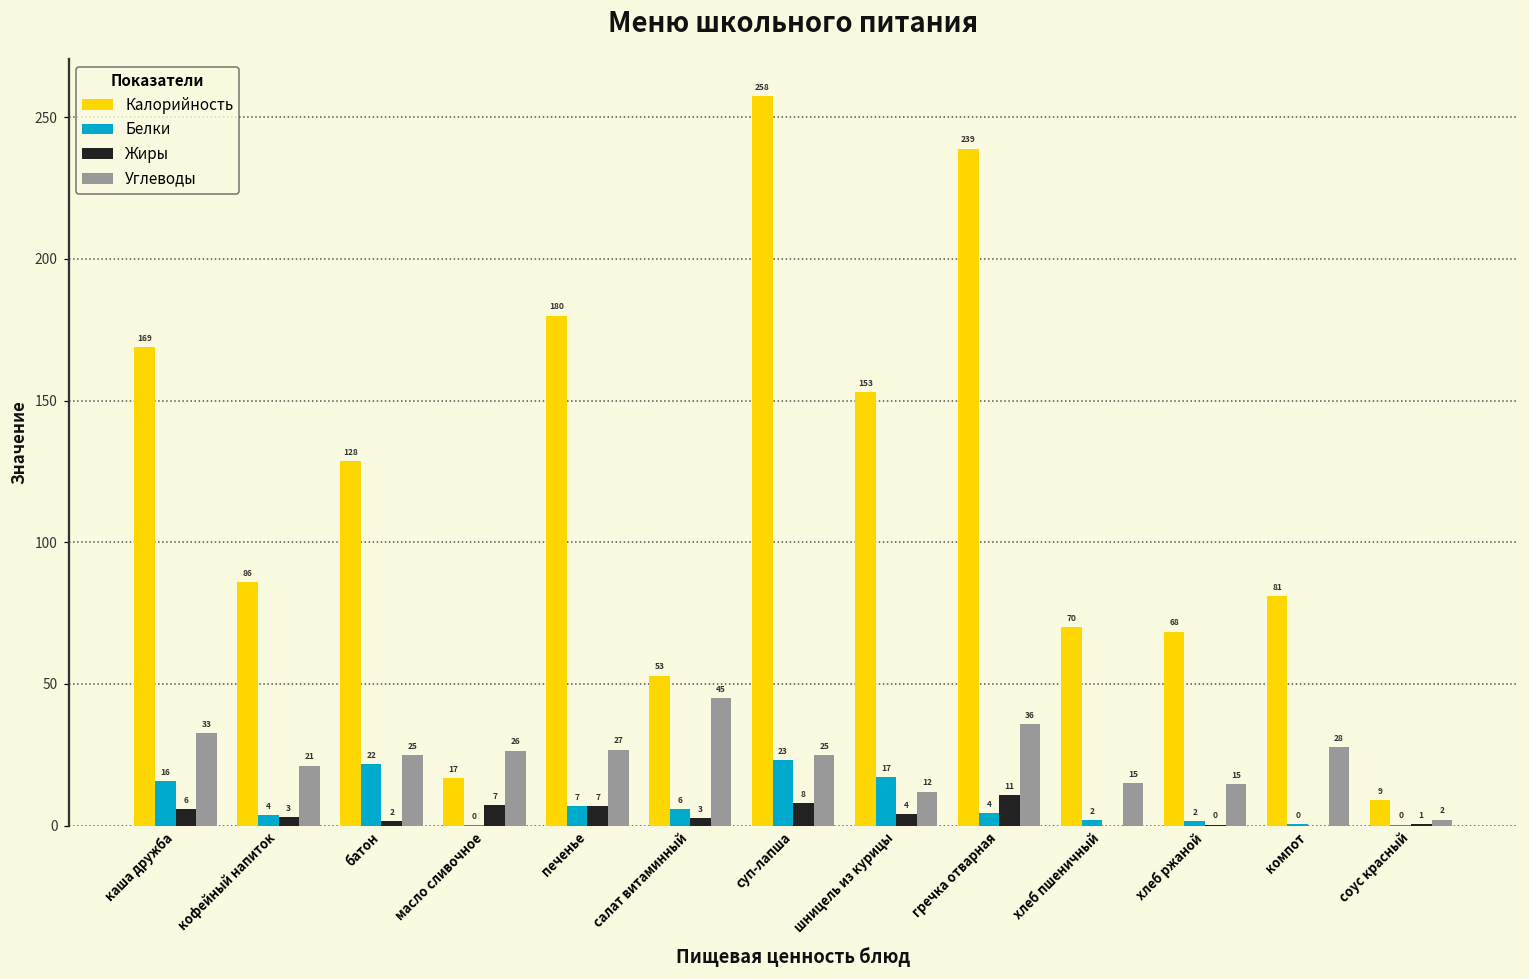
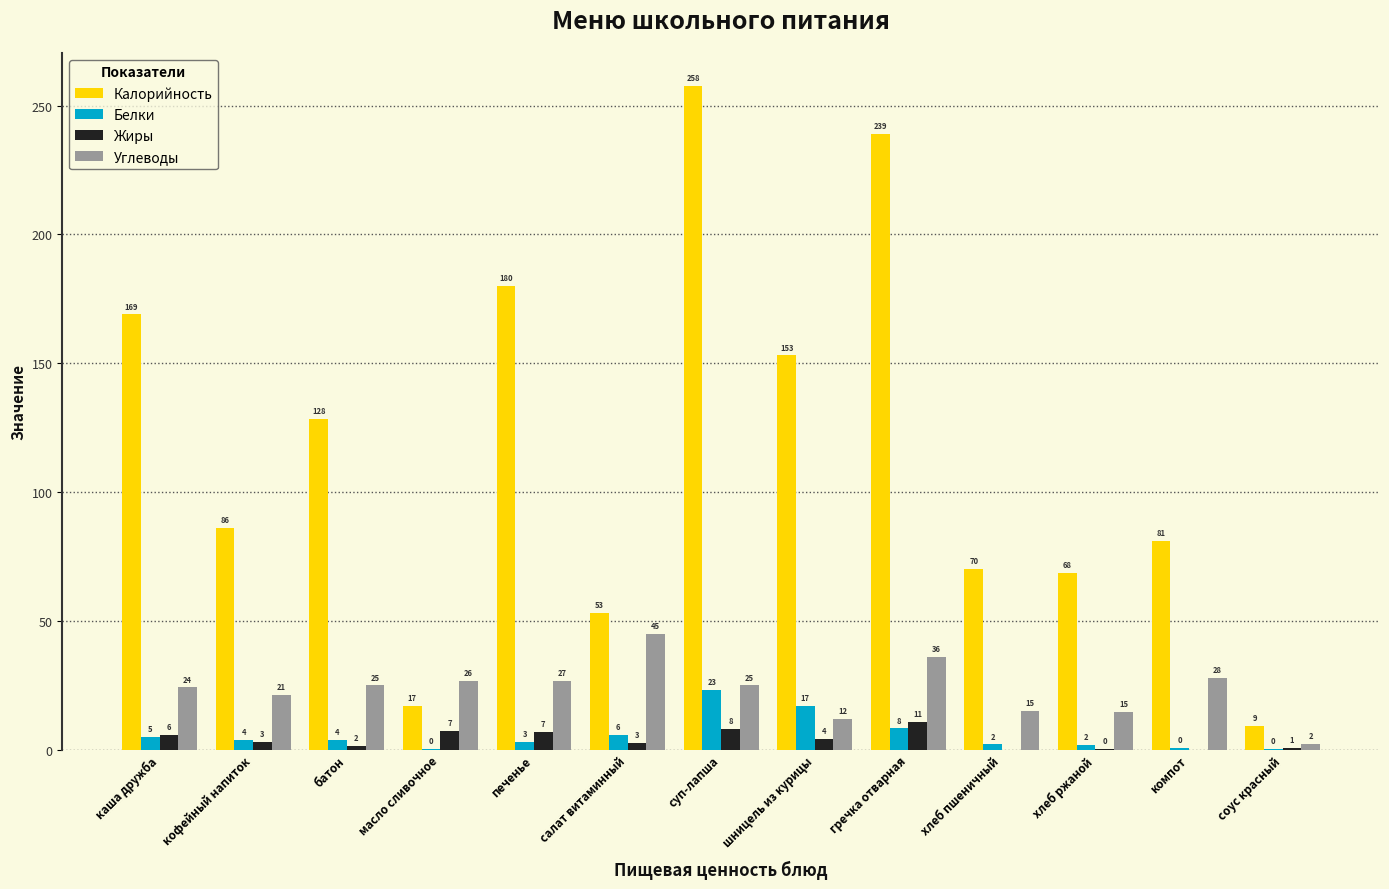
Белки, каша дружба: 16 -> 5
Углеводы, каша дружба: 33 -> 24
Белки, батон: 22 -> 4
Белки, печенье: 7 -> 3
Белки, гречка отварная: 4 -> 8
